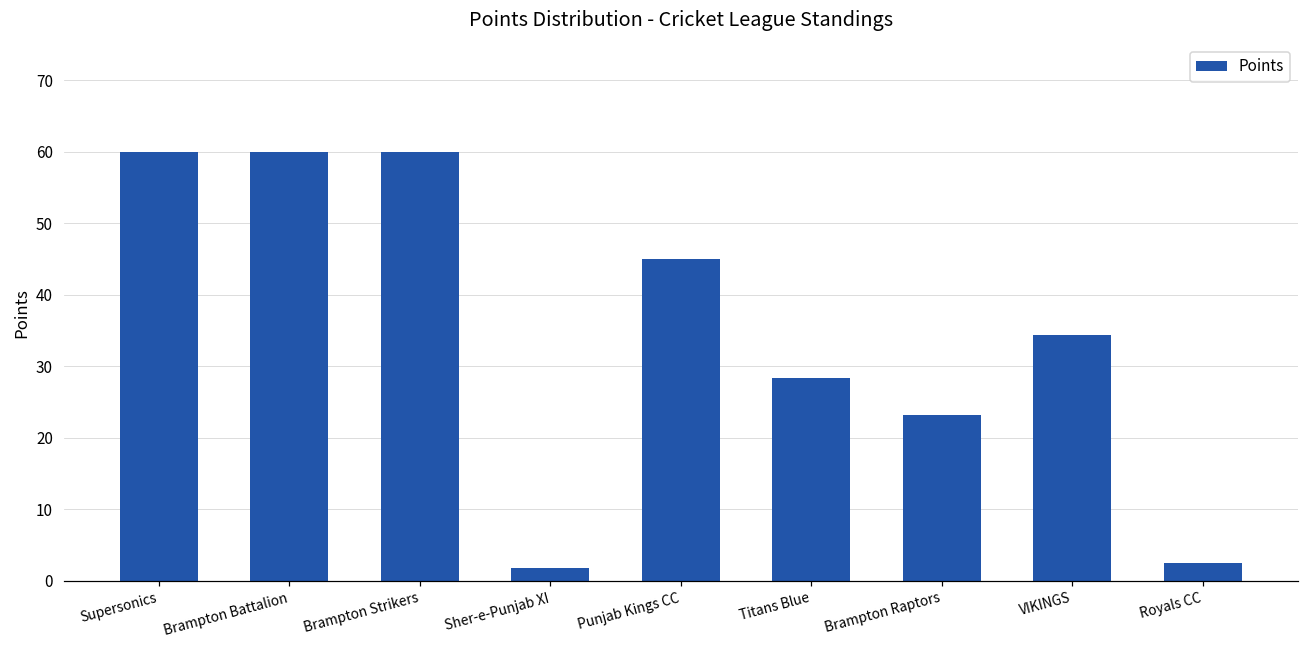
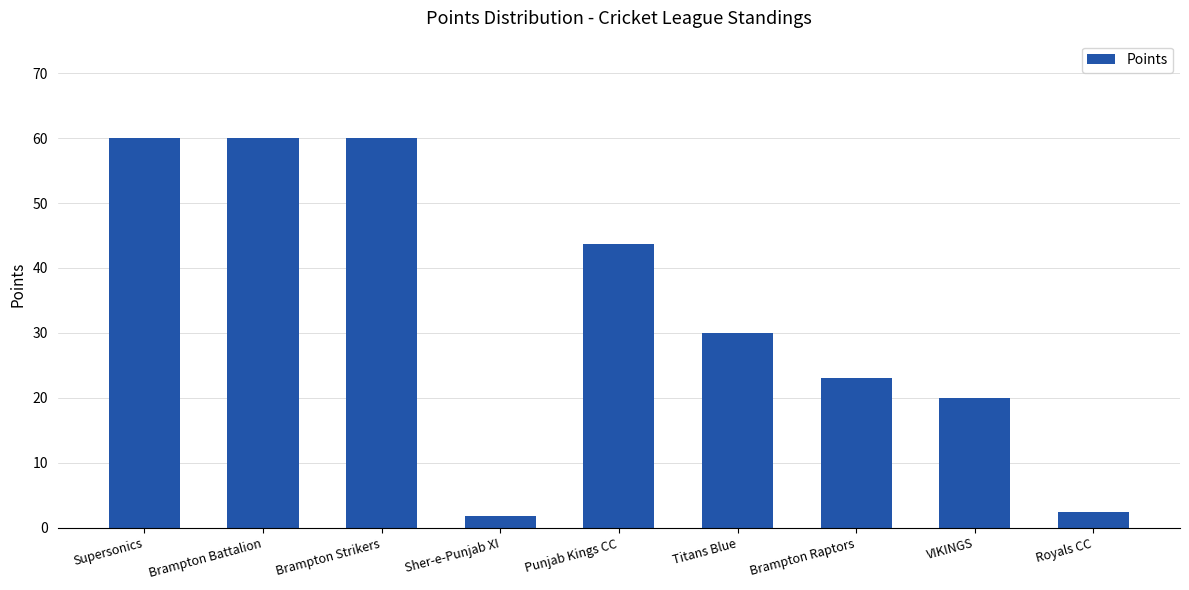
Punjab Kings CC: 45 -> 44
Titans Blue: 28 -> 30
VIKINGS: 34 -> 20
